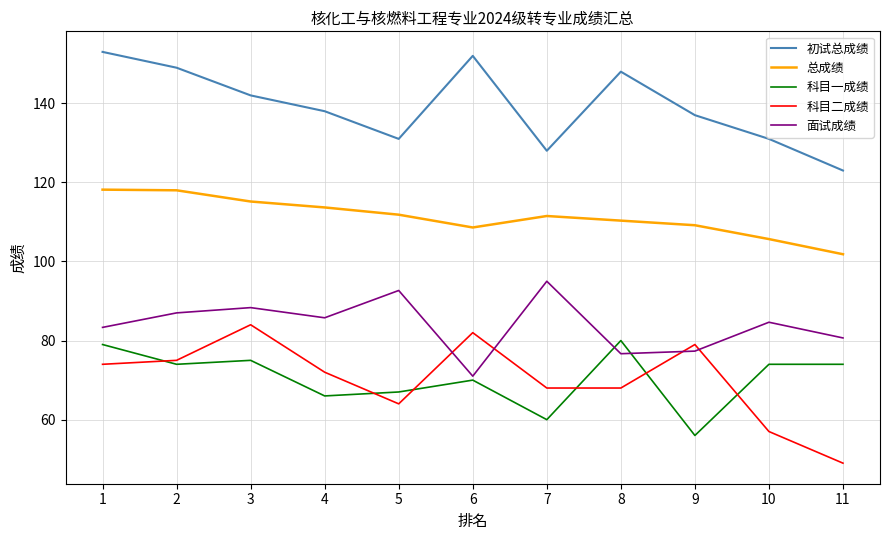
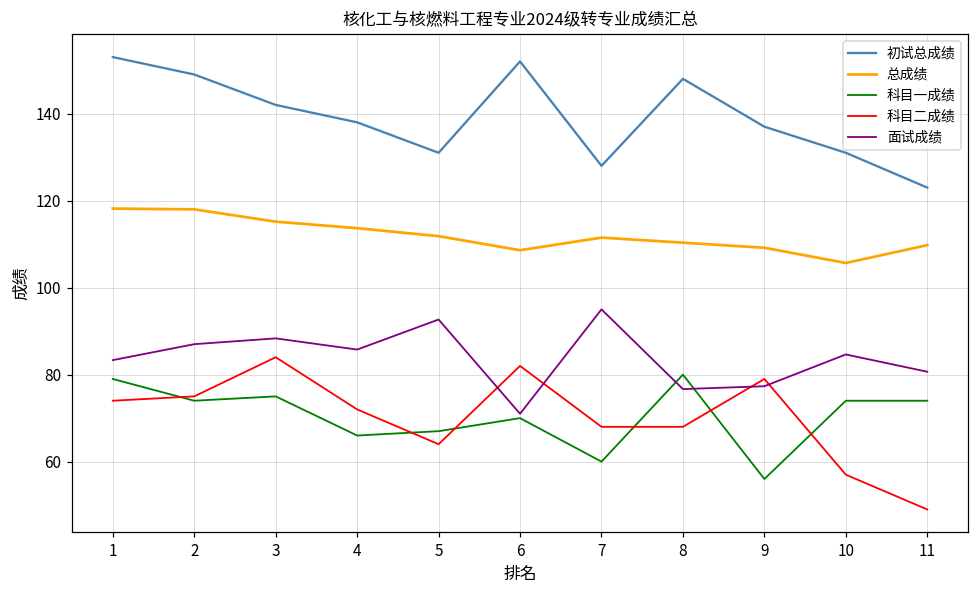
总成绩, 11: 102 -> 110
